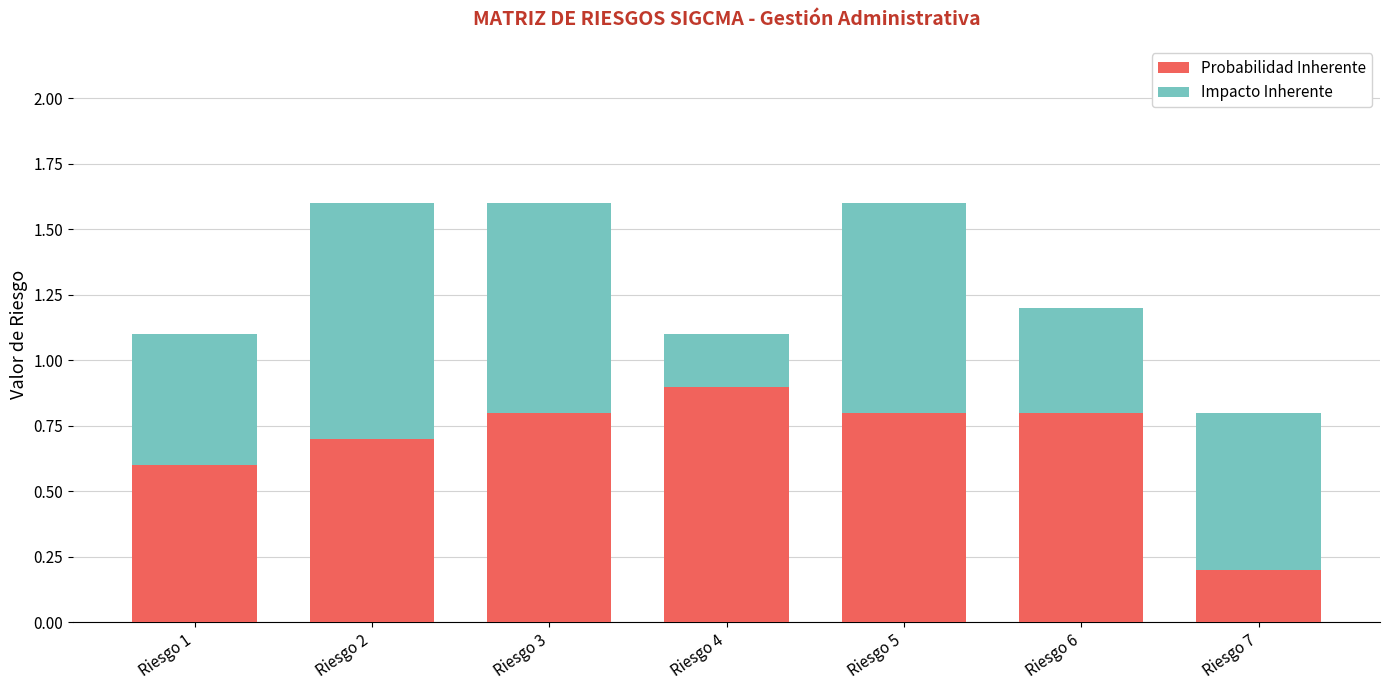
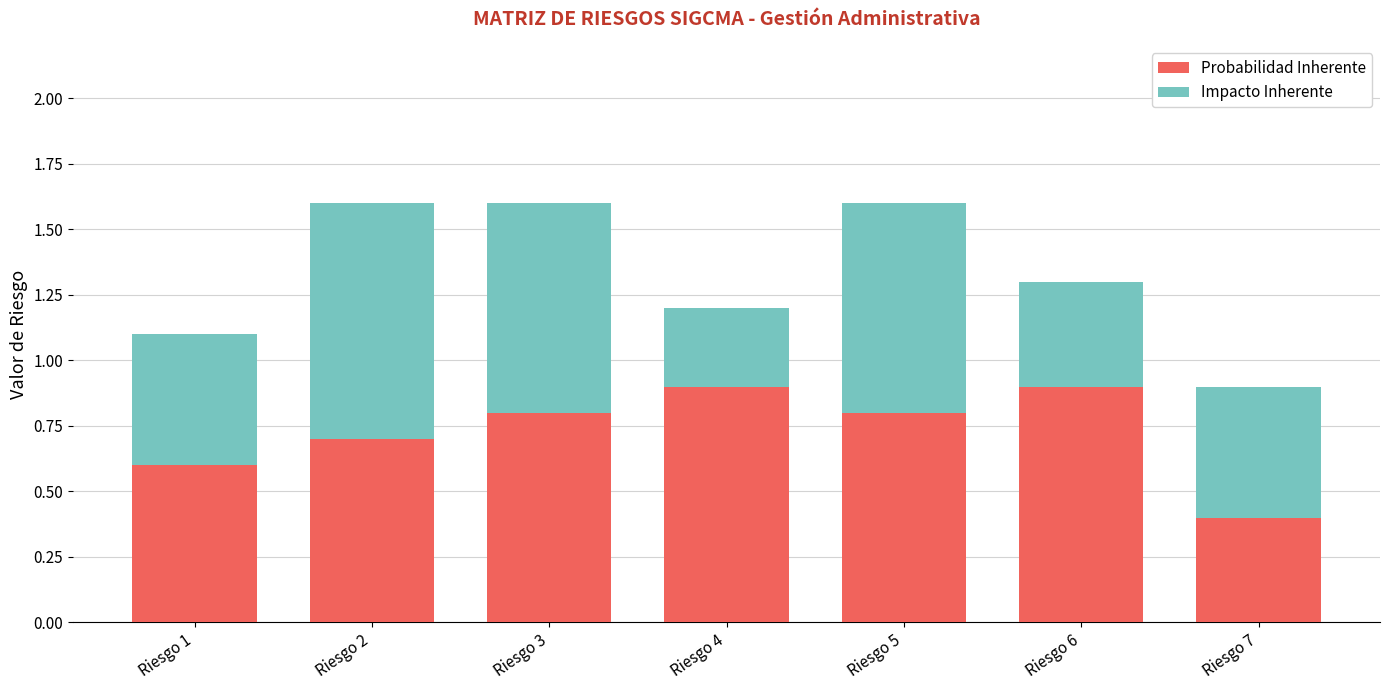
Impacto Inherente, Riesgo 4: 0.2 -> 0.3
Probabilidad Inherente, Riesgo 6: 0.8 -> 0.9
Probabilidad Inherente, Riesgo 7: 0.2 -> 0.4
Impacto Inherente, Riesgo 7: 0.6 -> 0.5
